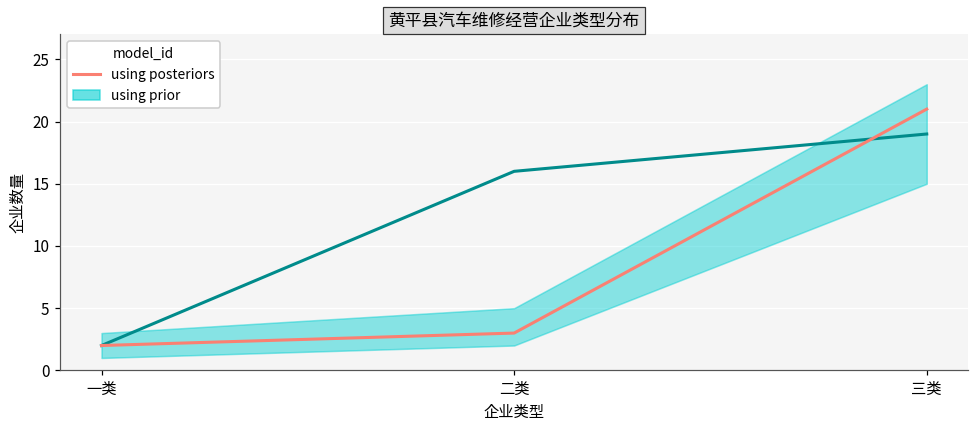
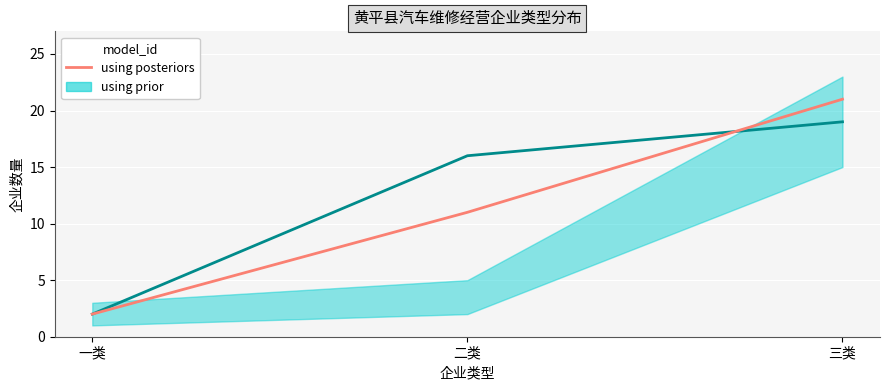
using posteriors, 二类: 3 -> 11
